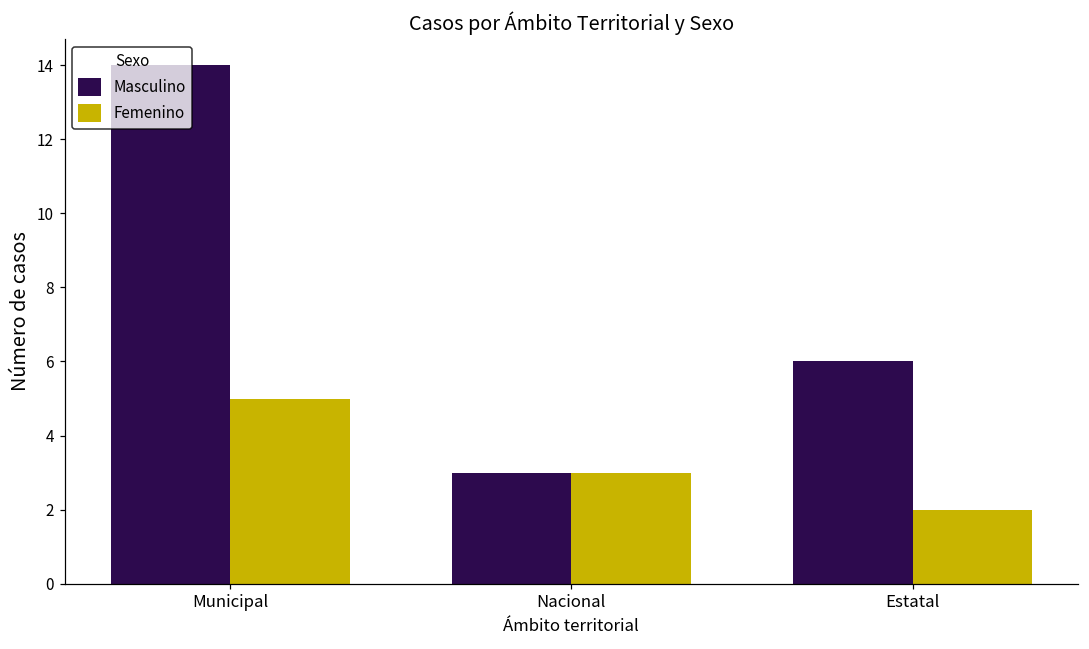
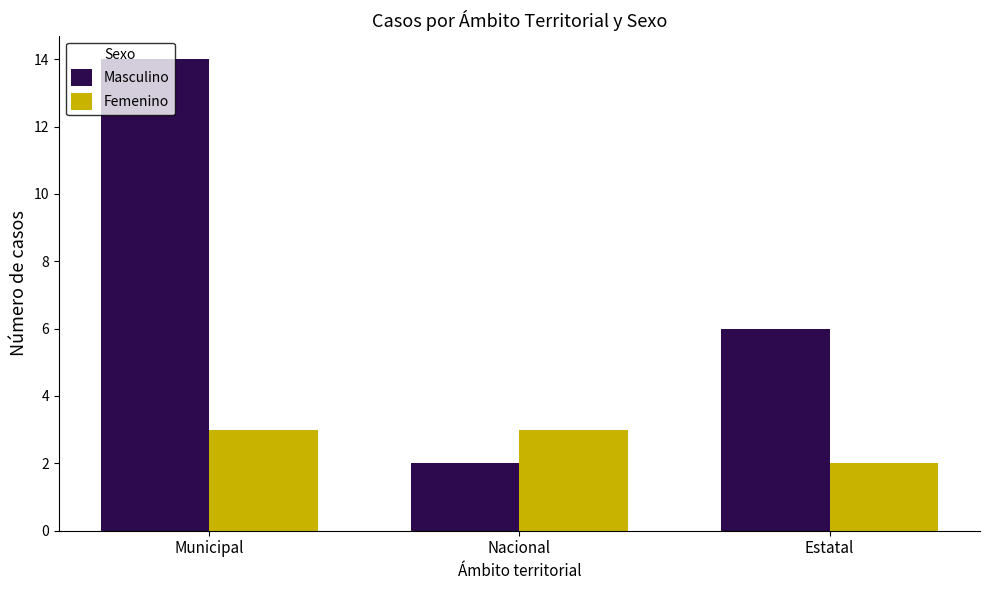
Femenino, Municipal: 5 -> 3
Masculino, Nacional: 3 -> 2
